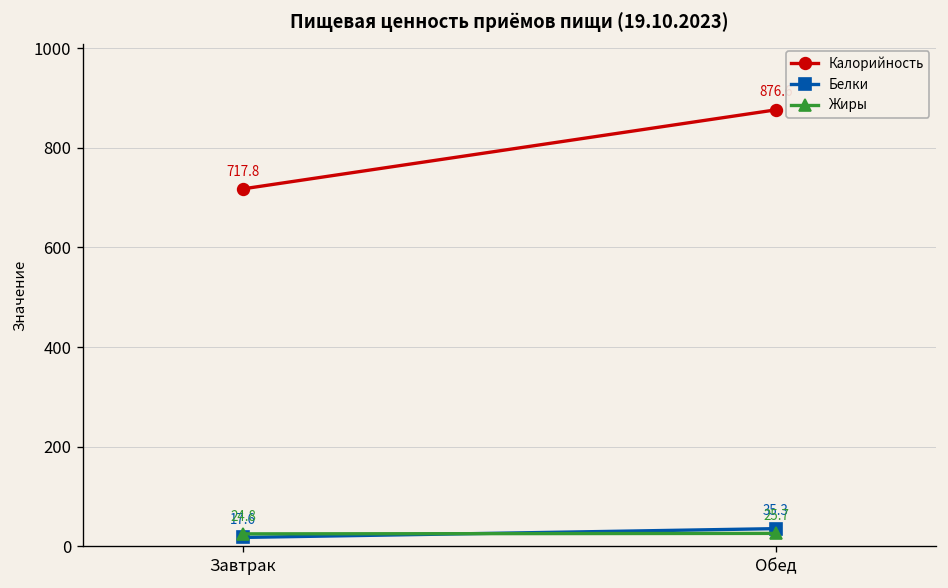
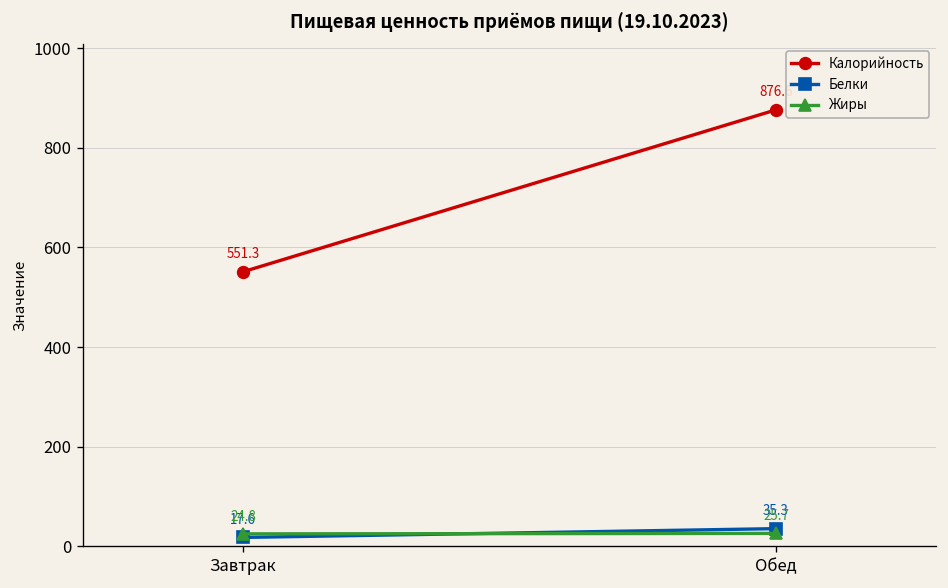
Калорийность, Завтрак: 717.8 -> 551.3
